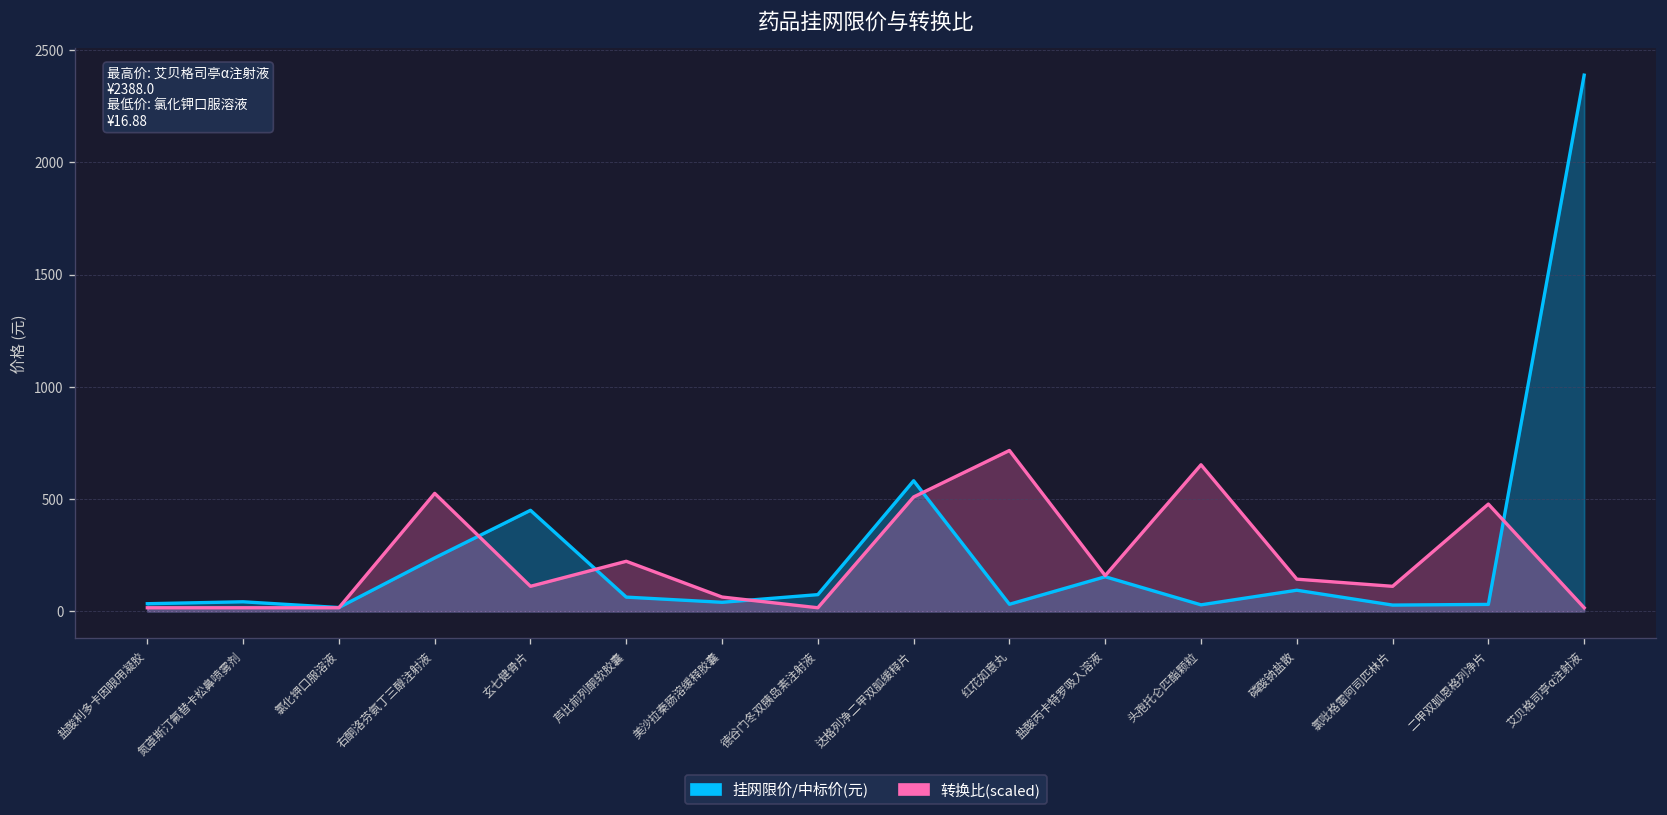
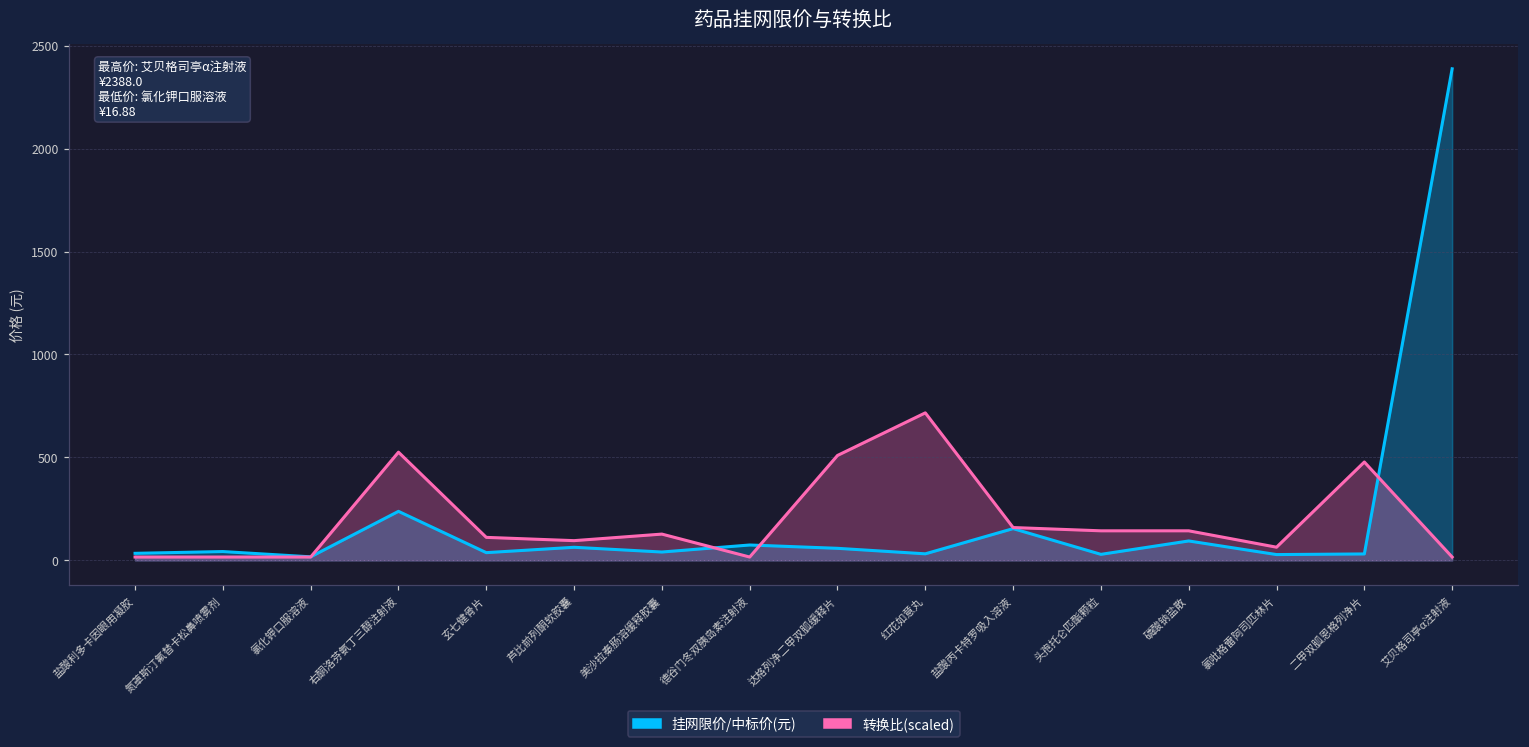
挂网限价/中标价(元), 玄七健骨片: 450 -> 40
转换比(scaled), 芦比前列酮软胶囊: 220 -> 100
转换比(scaled), 美沙拉秦肠溶缓释胶囊: 60 -> 130
挂网限价/中标价(元), 达格列净二甲双胍缓释片: 580 -> 60
转换比(scaled), 头孢托仑匹酯颗粒: 650 -> 140
转换比(scaled), 氯吡格雷阿司匹林片: 110 -> 60
